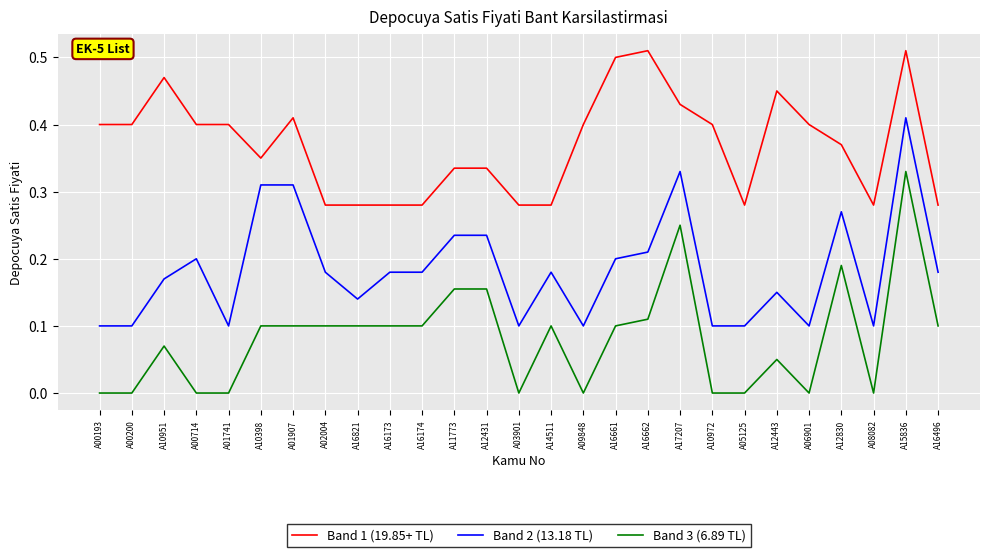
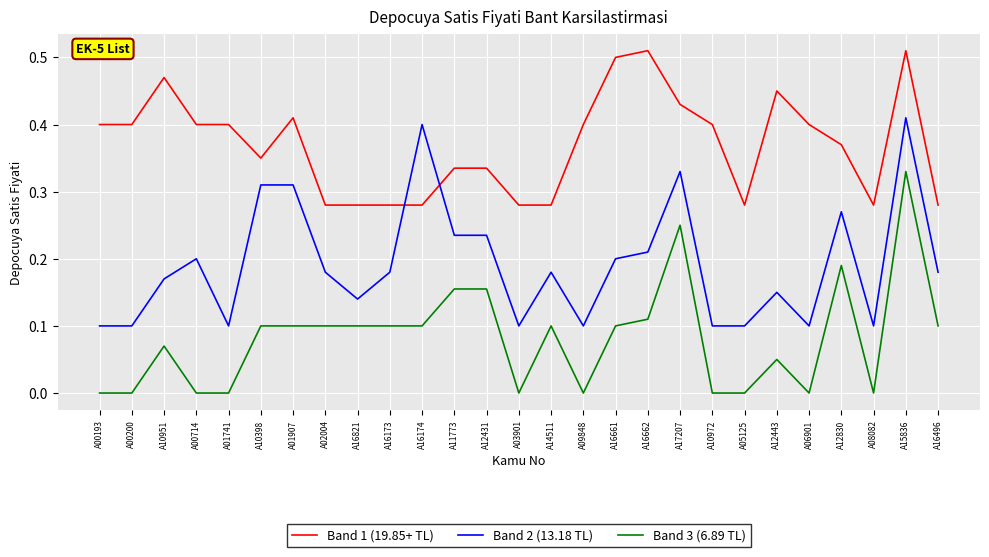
Band 2 (13.18 TL), A16174: 0.18 -> 0.40
